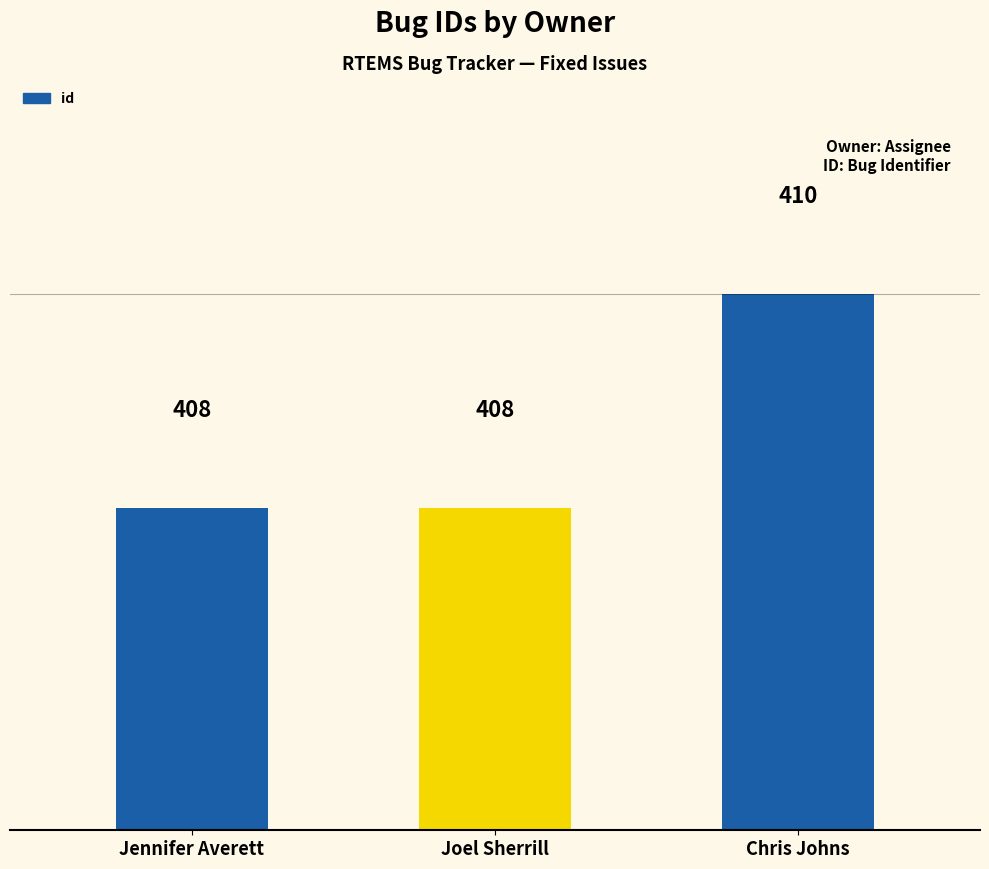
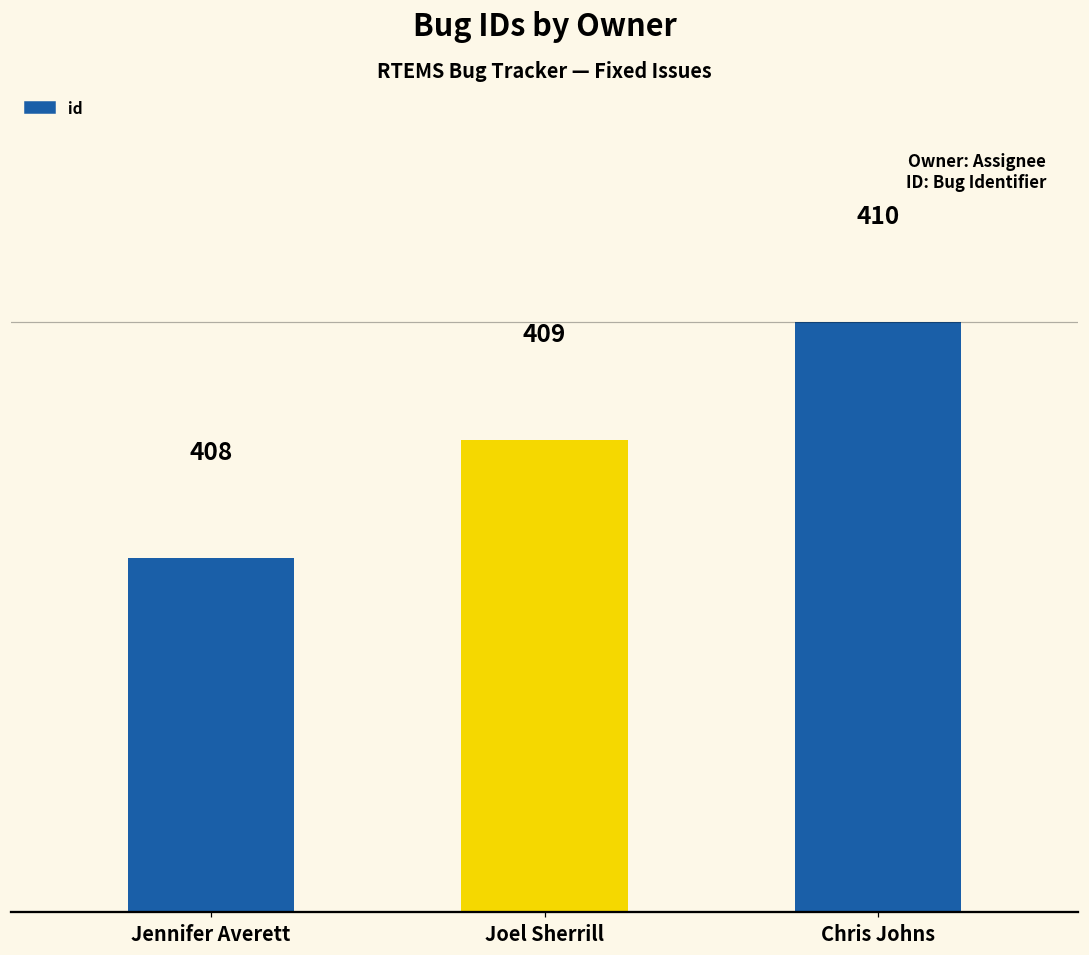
Joel Sherrill: 408 -> 409
